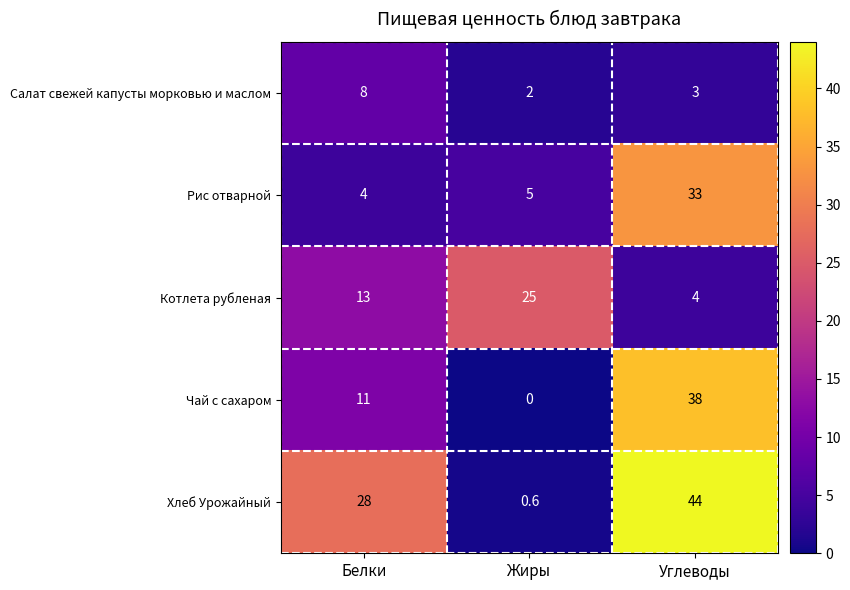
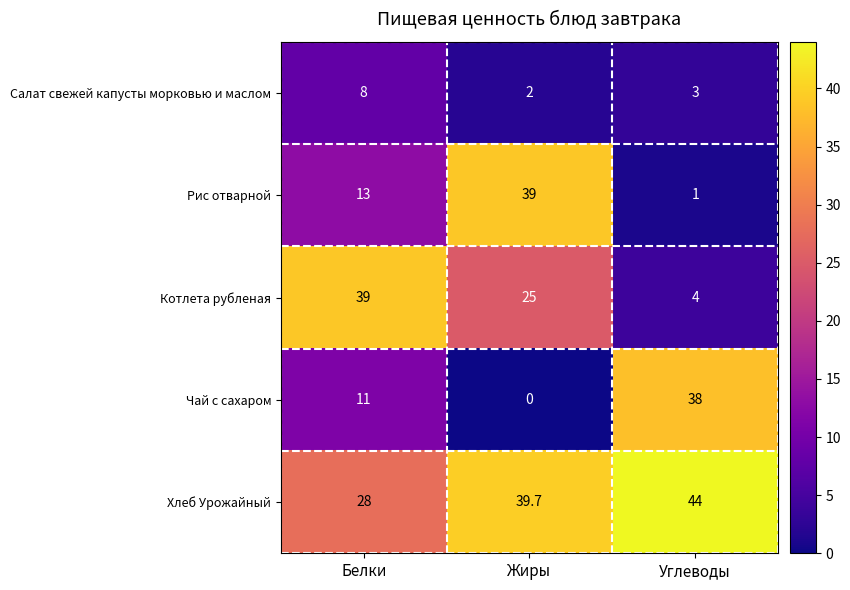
Рис отварной, Белки: 4 -> 13
Рис отварной, Жиры: 5 -> 39
Рис отварной, Углеводы: 33 -> 1
Котлета рубленая, Белки: 13 -> 39
Хлеб Урожайный, Жиры: 0.6 -> 39.7
